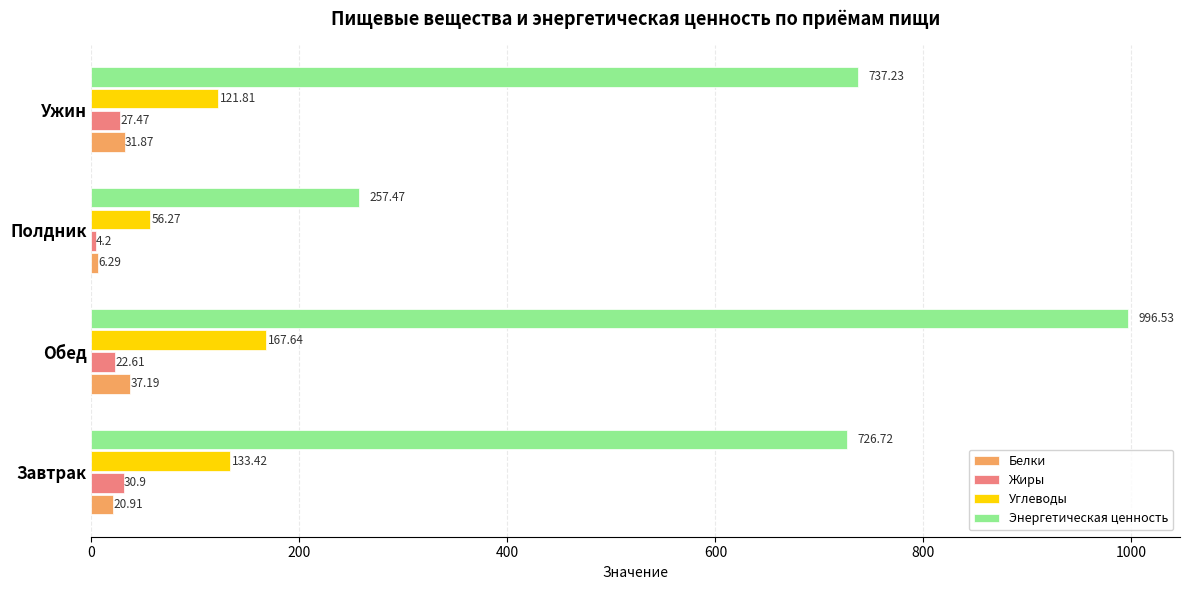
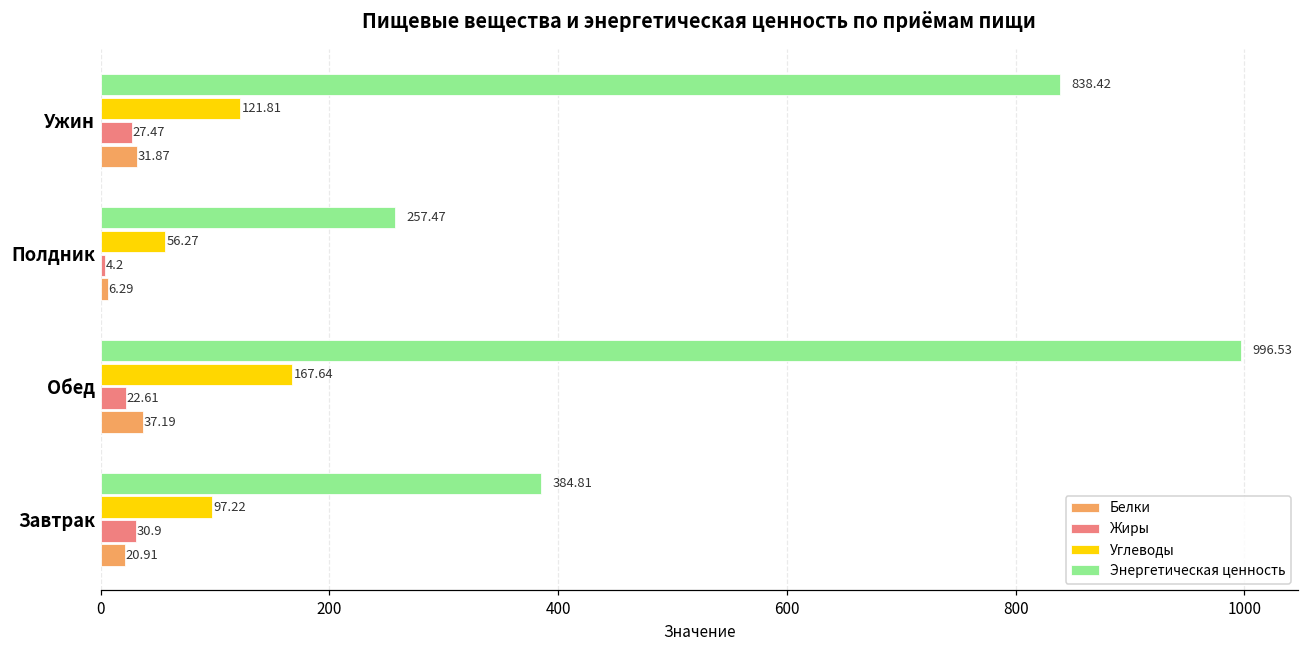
Энергетическая ценность, Ужин: 737.23 -> 838.42
Энергетическая ценность, Завтрак: 726.72 -> 384.81
Углеводы, Завтрак: 133.42 -> 97.22
